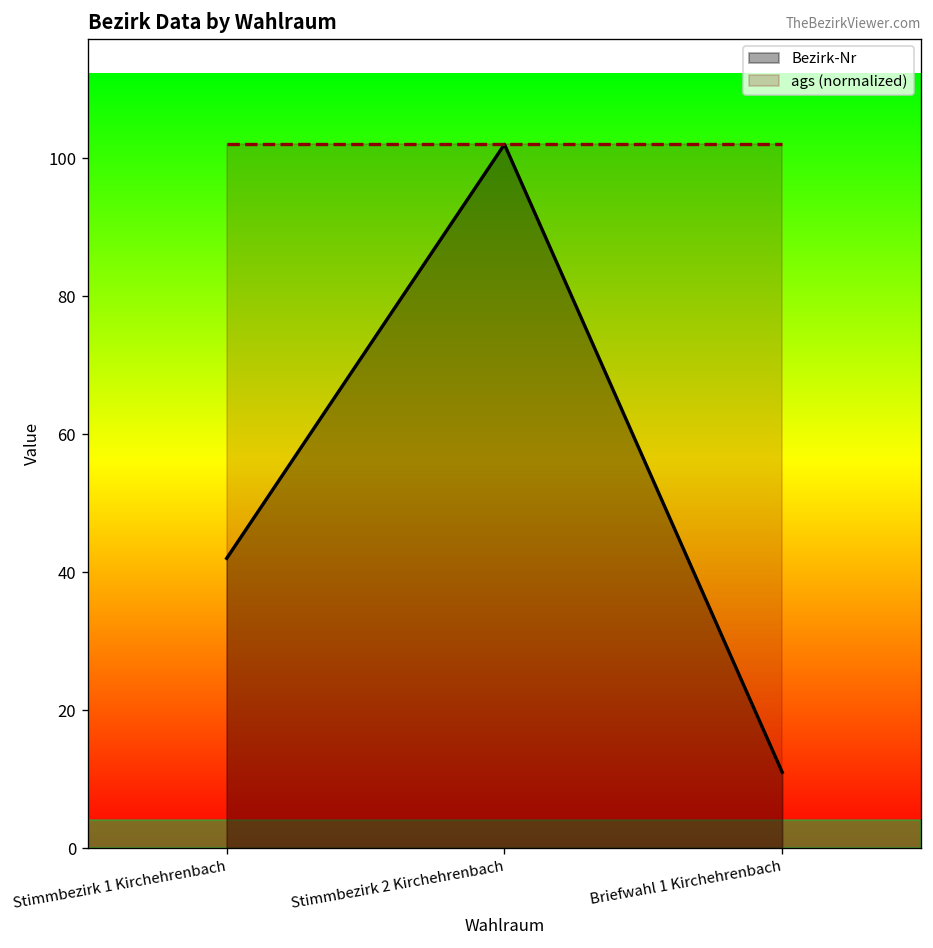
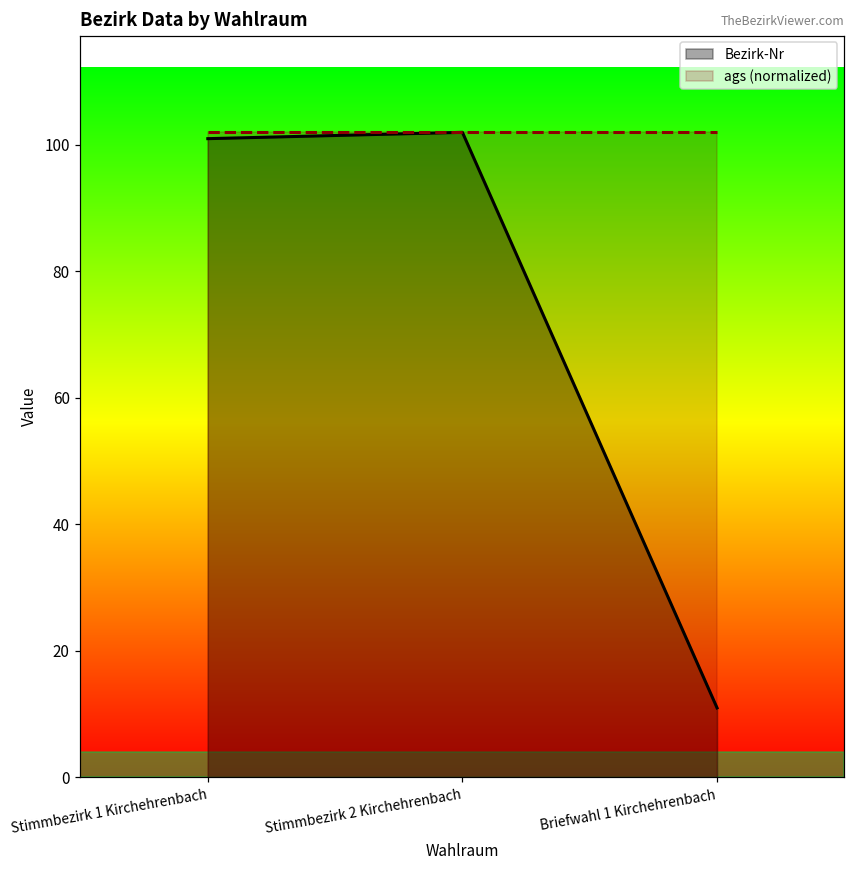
Bezirk-Nr, Stimmbezirk 1 Kirchehrenbach: 42 -> 101
